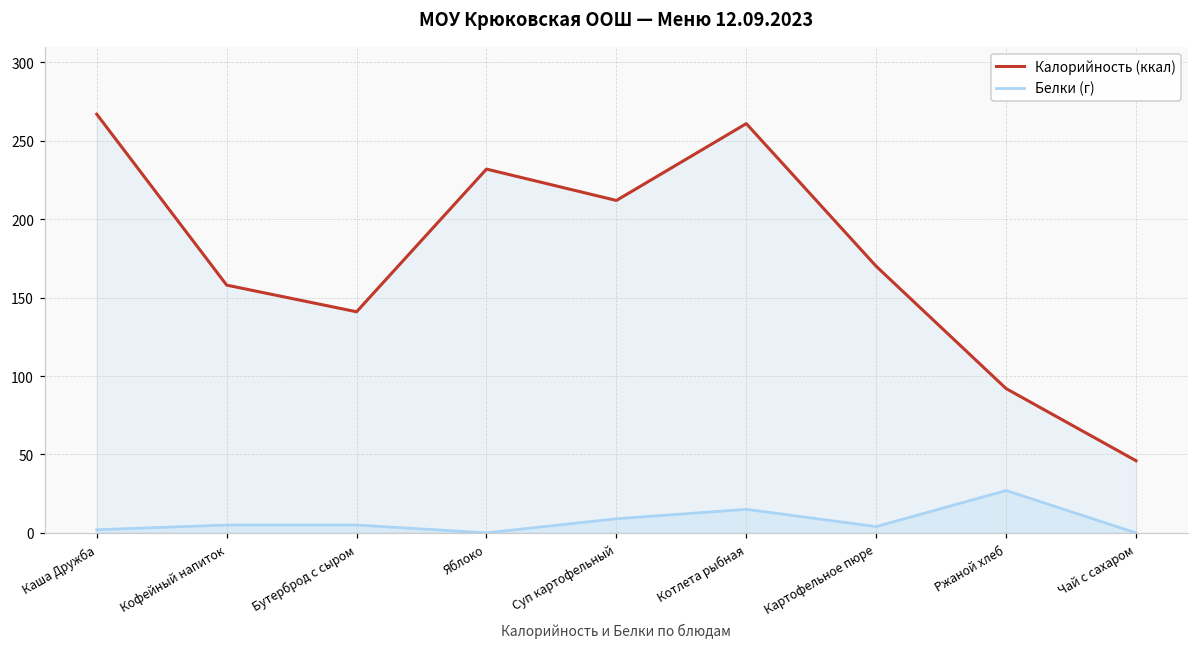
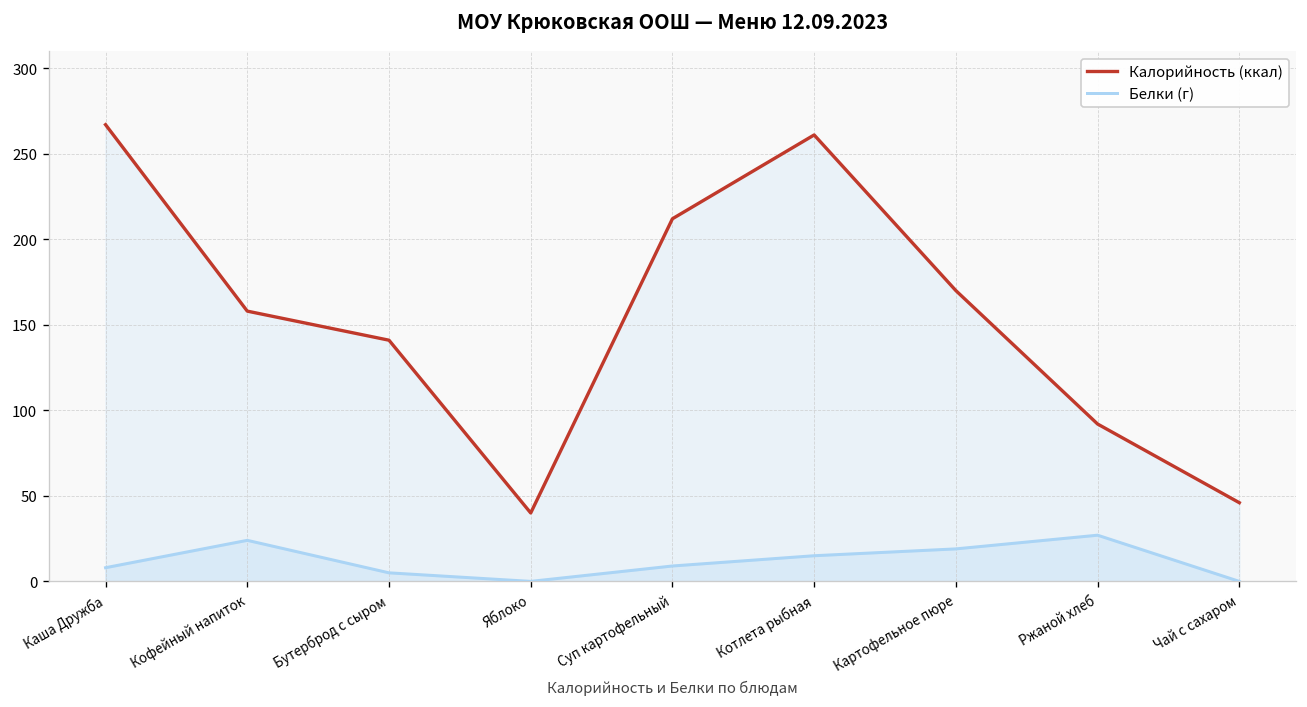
Белки (г), Каша Дружба: 2 -> 8
Белки (г), Кофейный напиток: 5 -> 24
Калорийность (ккал), Яблоко: 232 -> 40
Белки (г), Картофельное пюре: 4 -> 19
